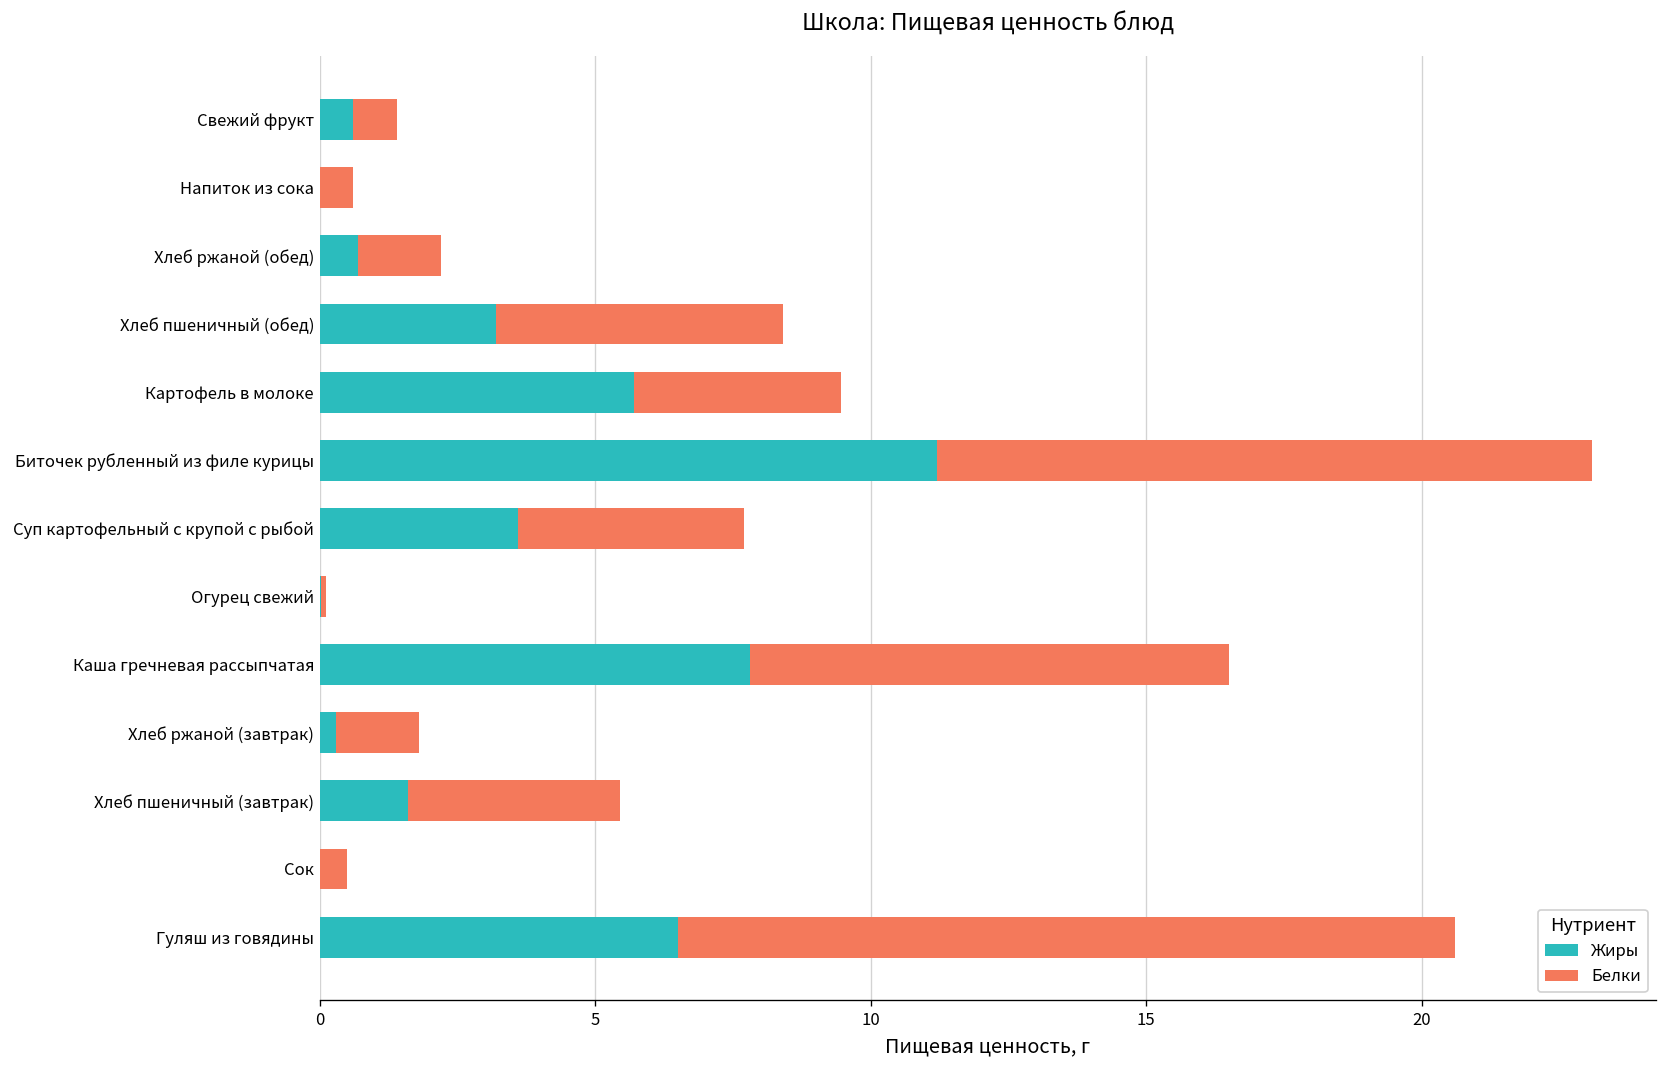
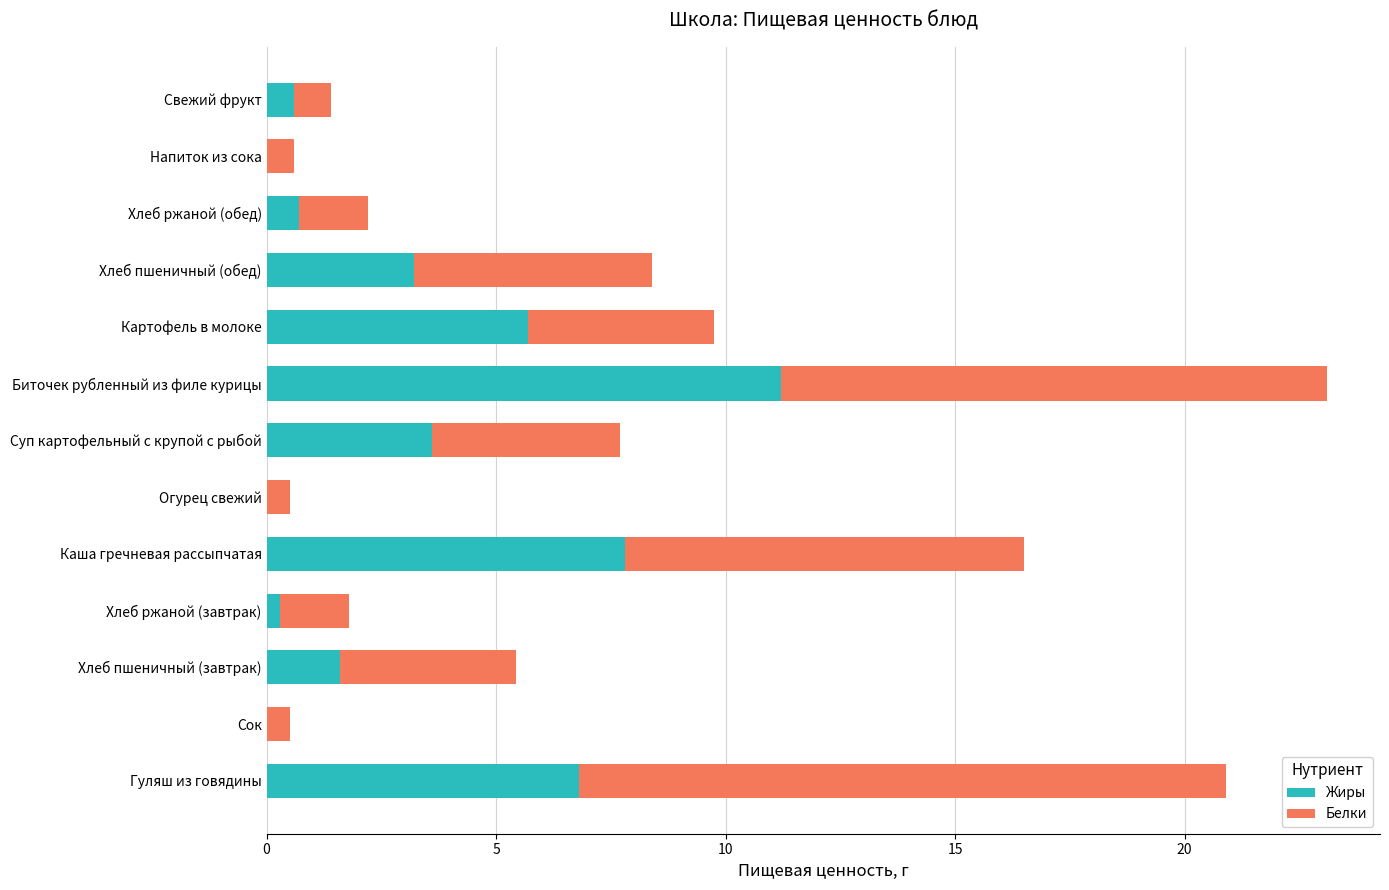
Белки, Картофель в молоке: 3.8 -> 4.1
Белки, Огурец свежий: 0.1 -> 0.5
Жиры, Гуляш из говядины: 6.5 -> 6.8
